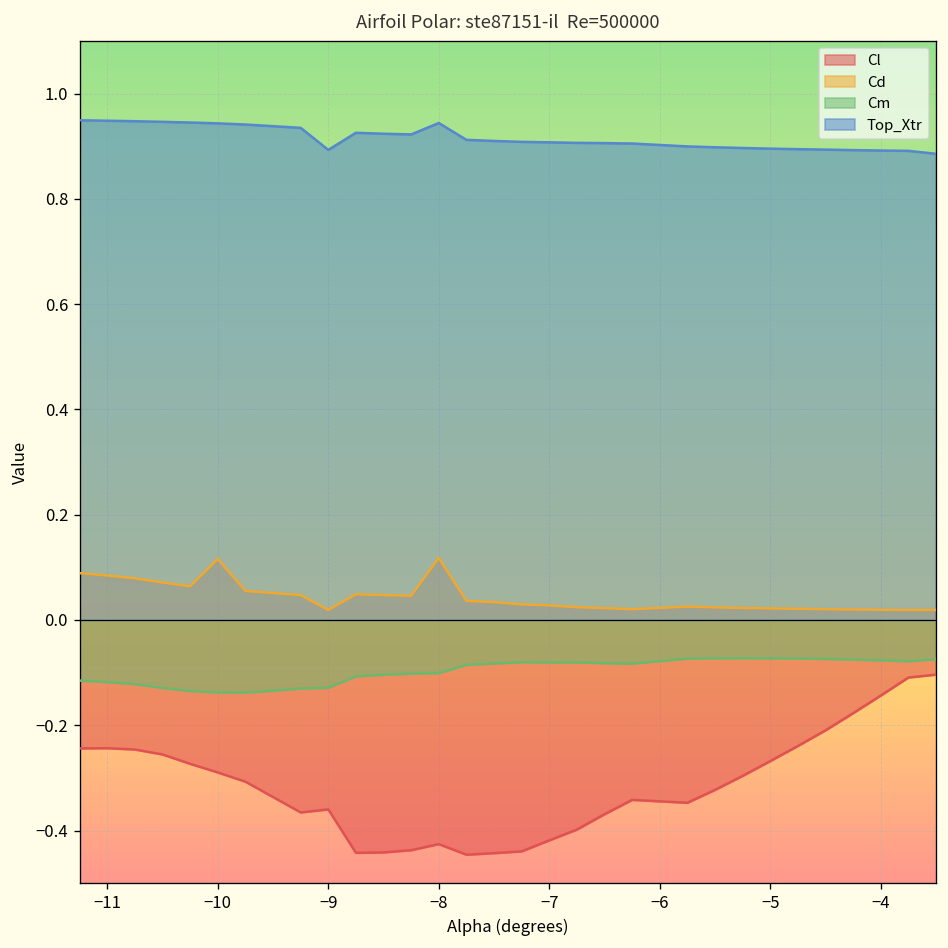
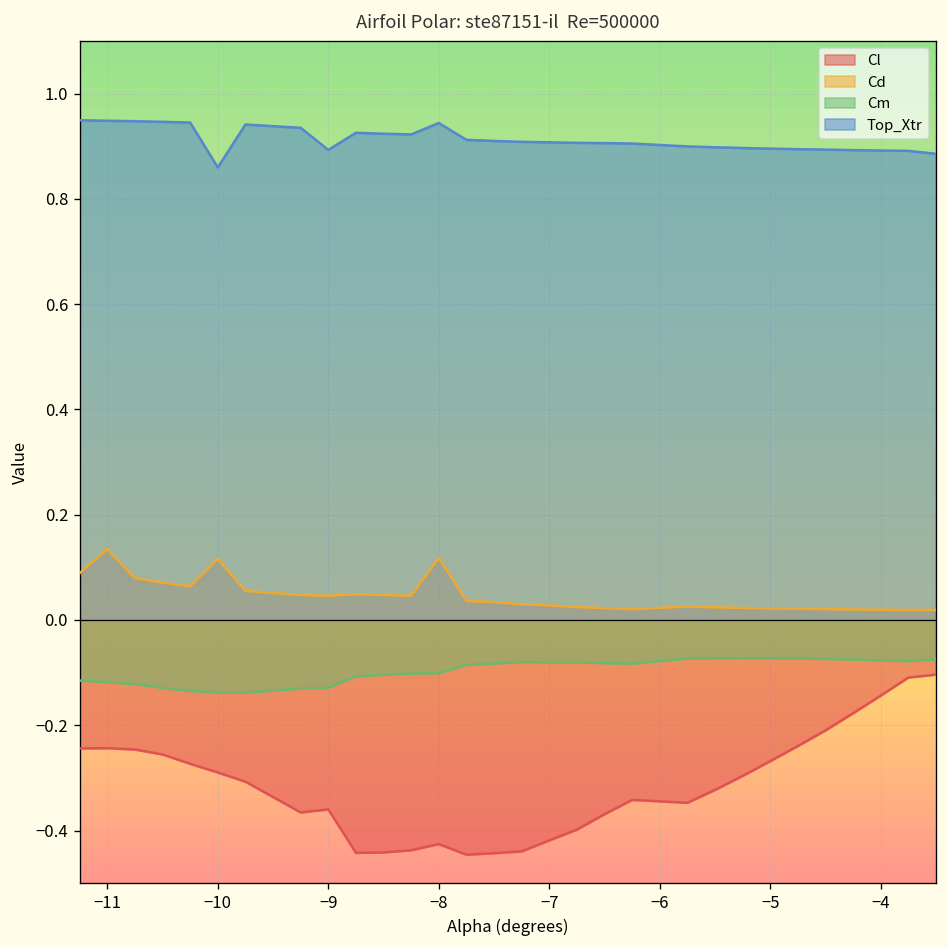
Cd, −11: 0.08 -> 0.13
Top_Xtr, −10: 0.94 -> 0.86
Cd, −9: 0.02 -> 0.05
